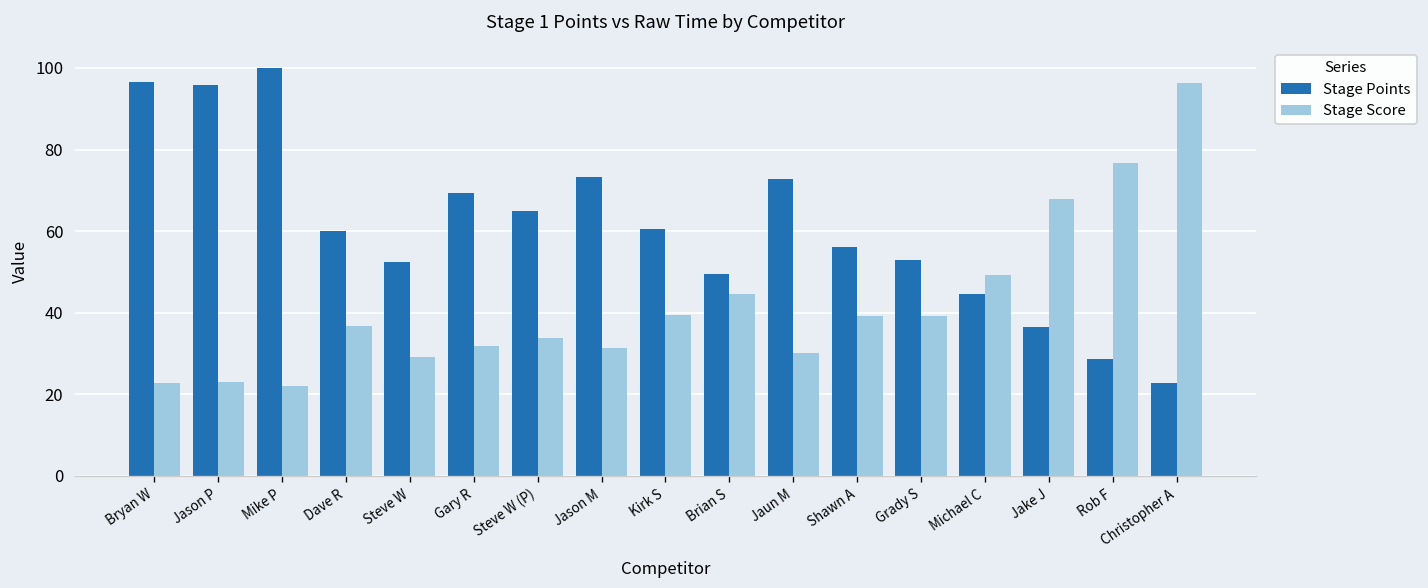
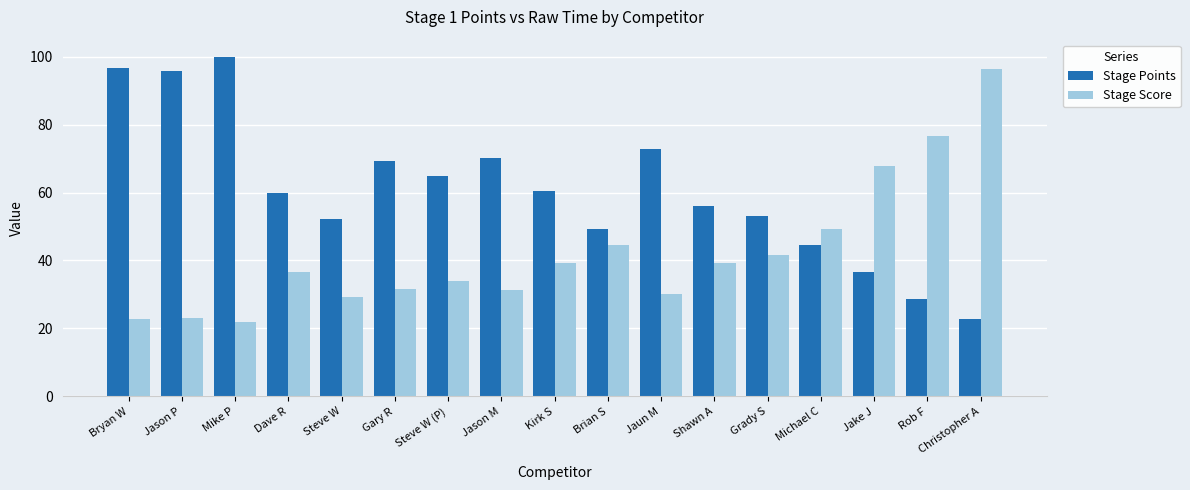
Stage Points, Jason M: 73 -> 70
Stage Score, Grady S: 39 -> 42
